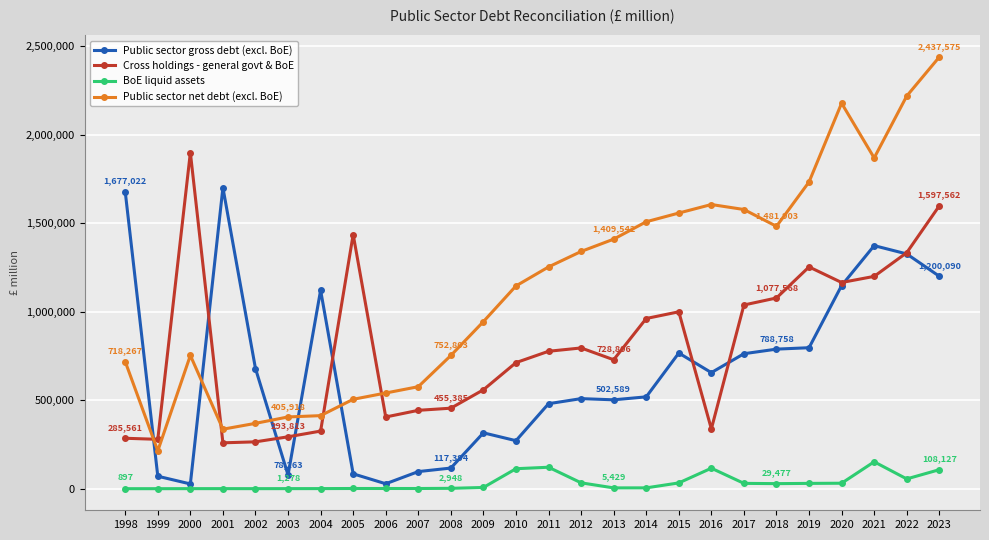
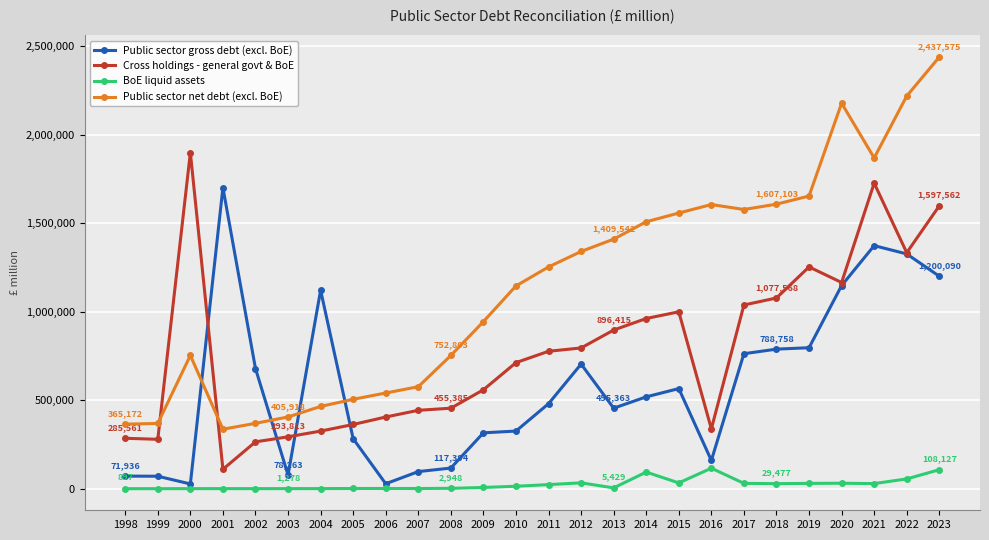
Public sector gross debt (excl. BoE), 1998: 1,677,022 -> 71,936
Public sector net debt (excl. BoE), 1998: 718,267 -> 365,172
Public sector net debt (excl. BoE), 1999: 210,000 -> 370,000
Cross holdings - general govt & BoE, 2001: 260,000 -> 110,000
Public sector net debt (excl. BoE), 2004: 410,000 -> 470,000
Public sector gross debt (excl. BoE), 2005: 80,000 -> 280,000
Cross holdings - general govt & BoE, 2005: 1,440,000 -> 360,000
Public sector gross debt (excl. BoE), 2010: 270,000 -> 330,000
BoE liquid assets, 2010: 110,000 -> 10,000
BoE liquid assets, 2011: 120,000 -> 20,000
Public sector gross debt (excl. BoE), 2012: 510,000 -> 700,000
Public sector gross debt (excl. BoE), 2013: 502,589 -> 455,363
Cross holdings - general govt & BoE, 2013: 728,806 -> 896,415
BoE liquid assets, 2014: 10,000 -> 90,000
Public sector gross debt (excl. BoE), 2015: 770,000 -> 570,000
Public sector gross debt (excl. BoE), 2016: 660,000 -> 160,000
Public sector net debt (excl. BoE), 2018: 1,481,903 -> 1,607,103
Public sector net debt (excl. BoE), 2019: 1,730,000 -> 1,650,000
Cross holdings - general govt & BoE, 2021: 1,200,000 -> 1,730,000
BoE liquid assets, 2021: 150,000 -> 30,000
